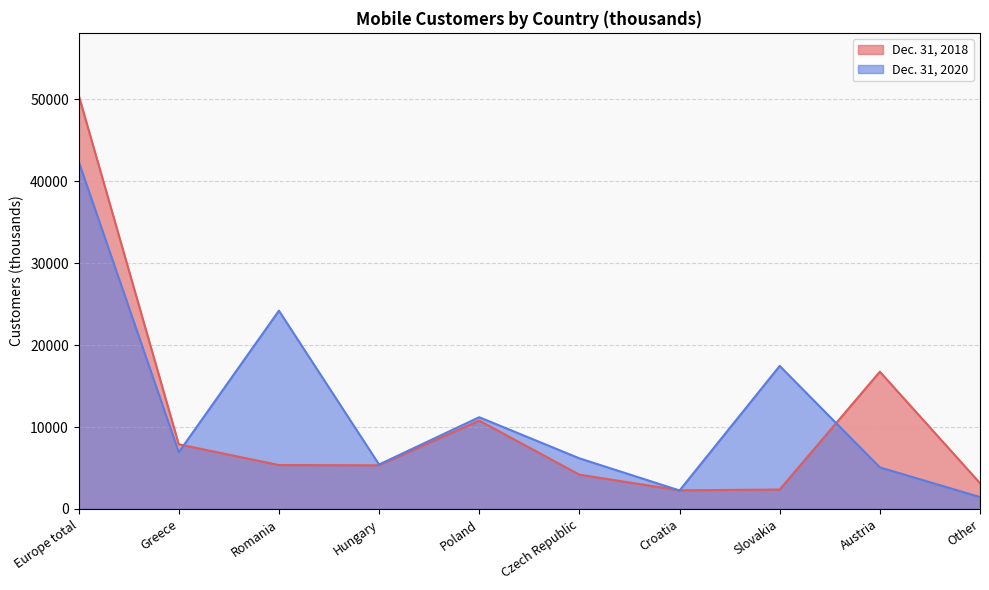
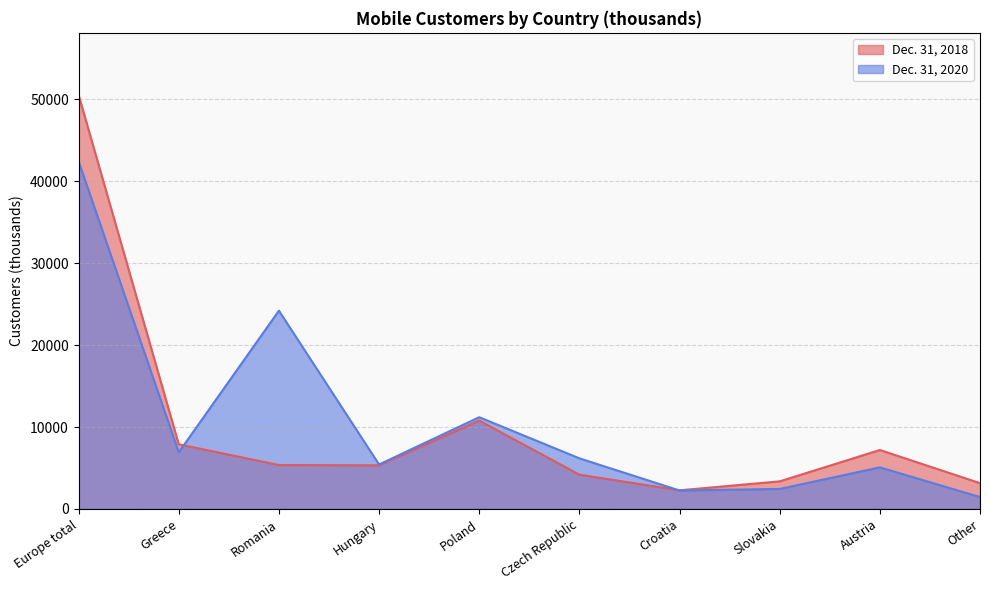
Dec. 31, 2018, Slovakia: 2000 -> 3000
Dec. 31, 2020, Slovakia: 17000 -> 2000
Dec. 31, 2018, Austria: 17000 -> 7000
